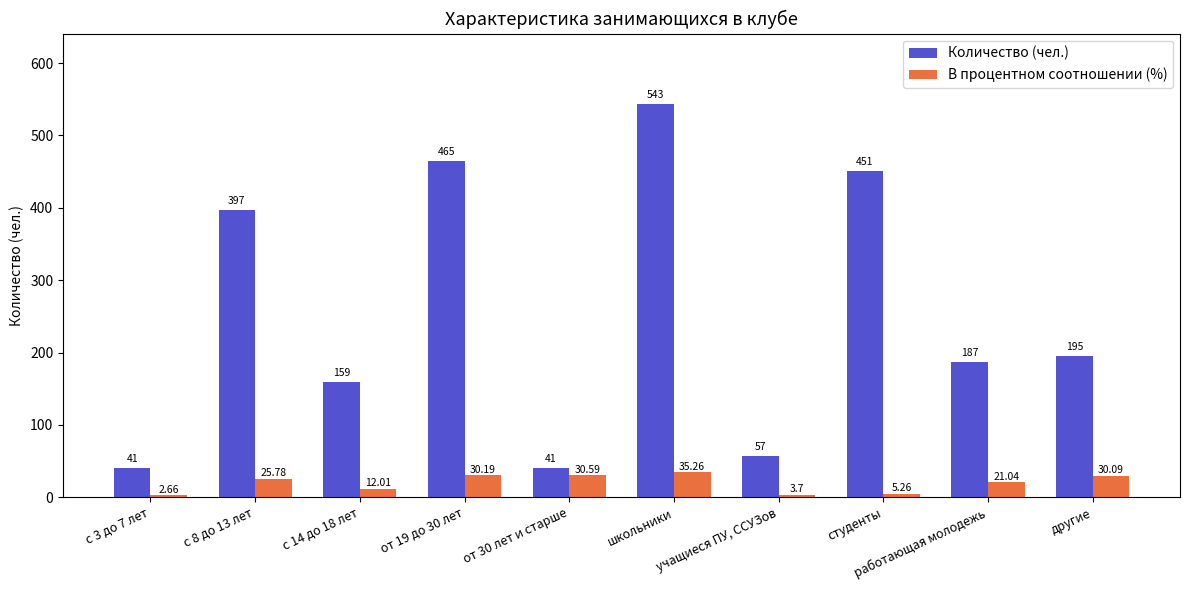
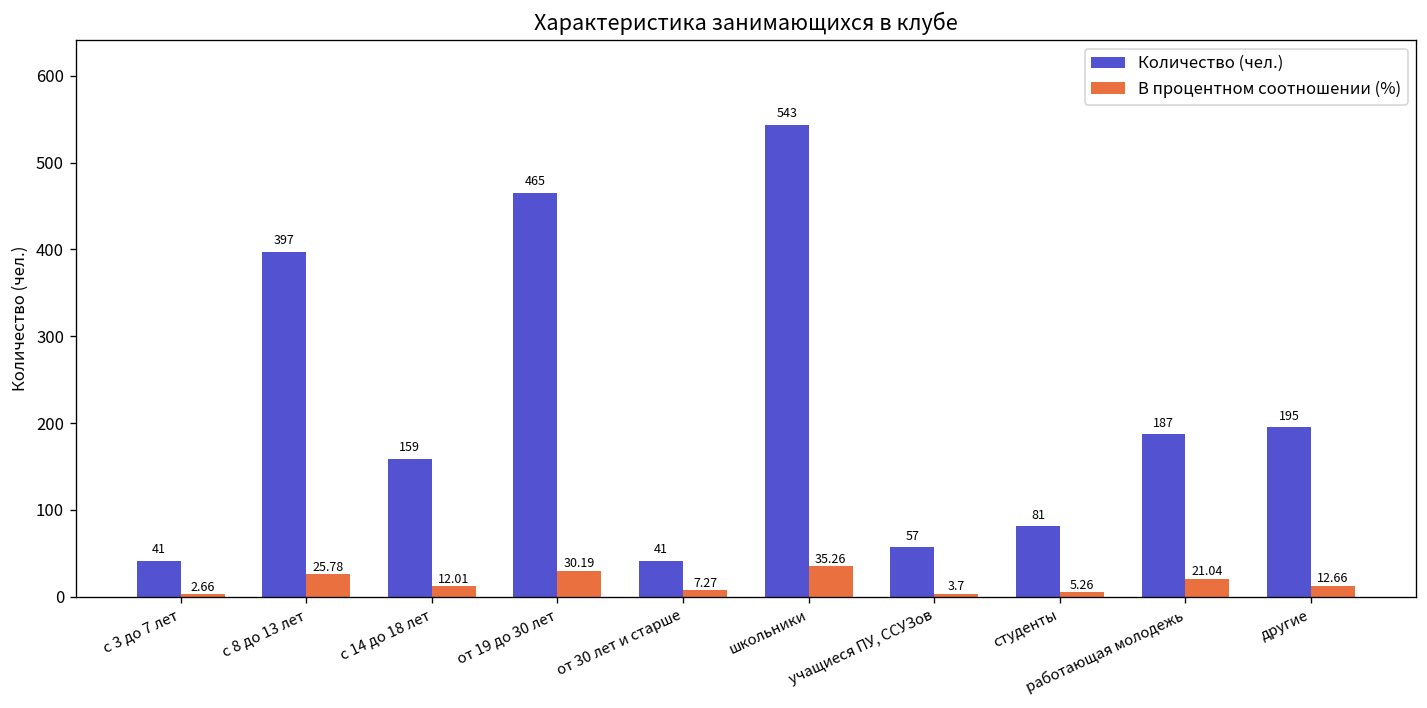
В процентном соотношении (%), от 30 лет и старше: 30.59 -> 7.27
Количество (чел.), студенты: 451 -> 81
В процентном соотношении (%), другие: 30.09 -> 12.66
